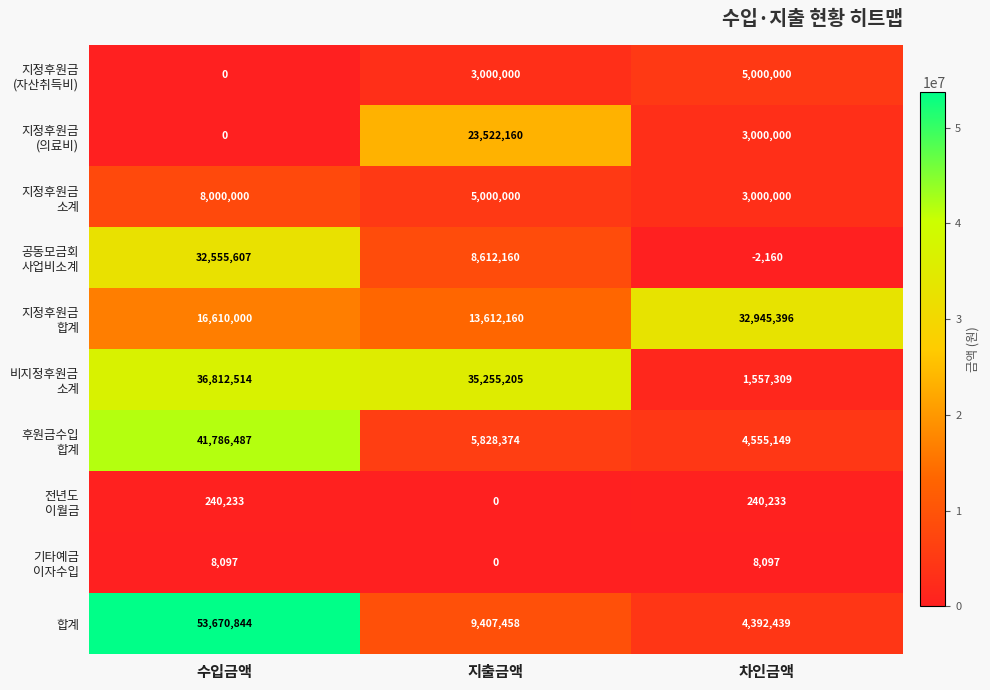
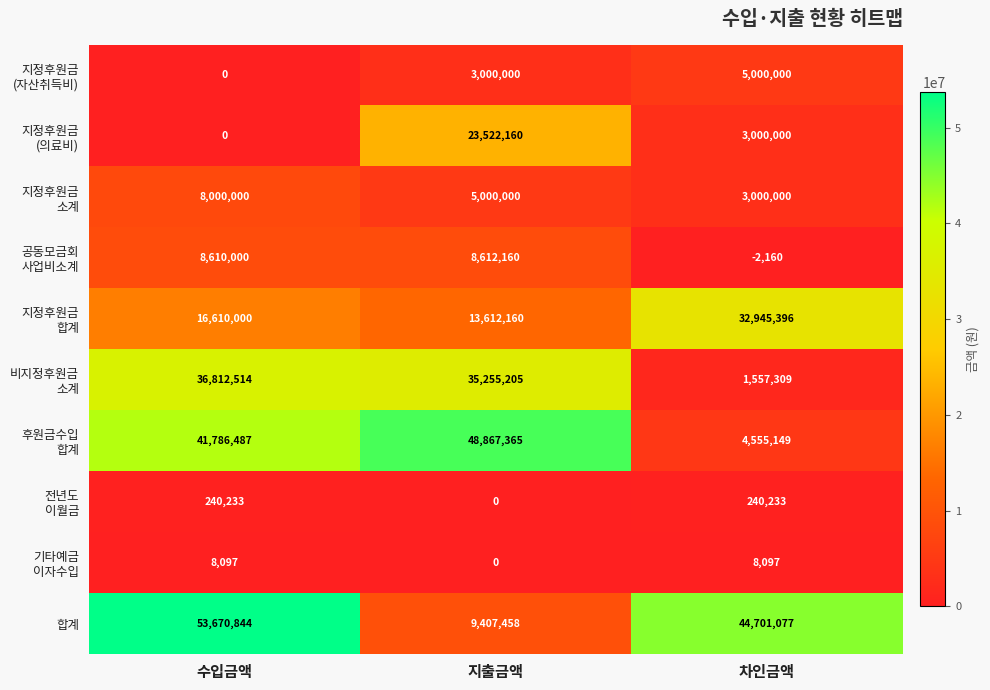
공동모금회 사업비소계, 수입금액: 32,555,607 -> 8,610,000
후원금수입 합계, 지출금액: 5,828,374 -> 48,867,365
합계, 차인금액: 4,392,439 -> 44,701,077
